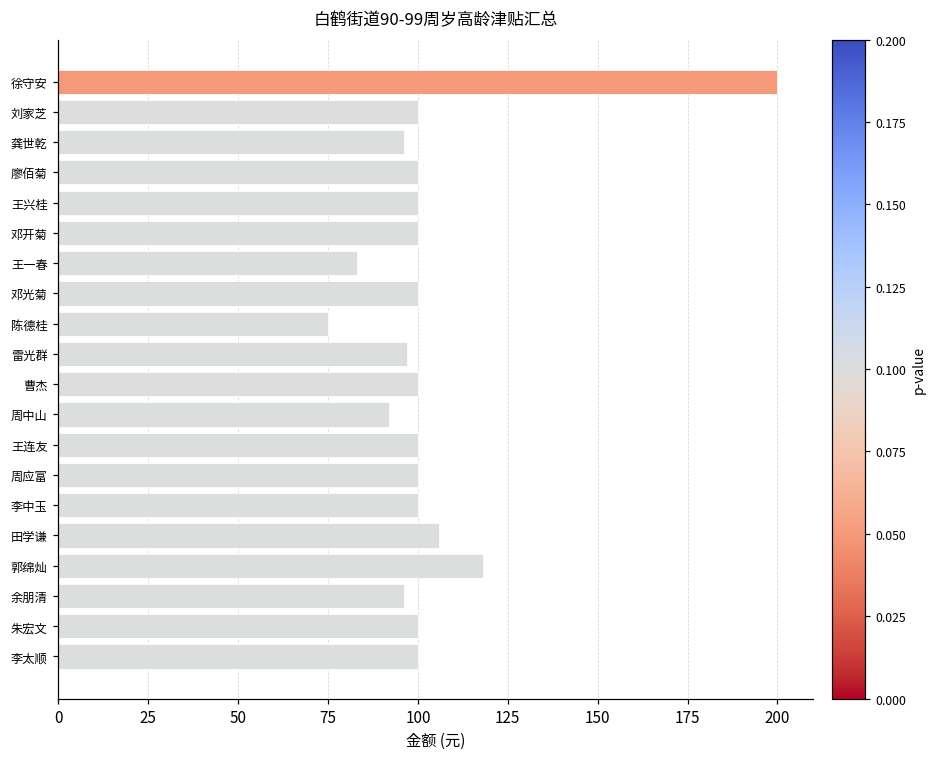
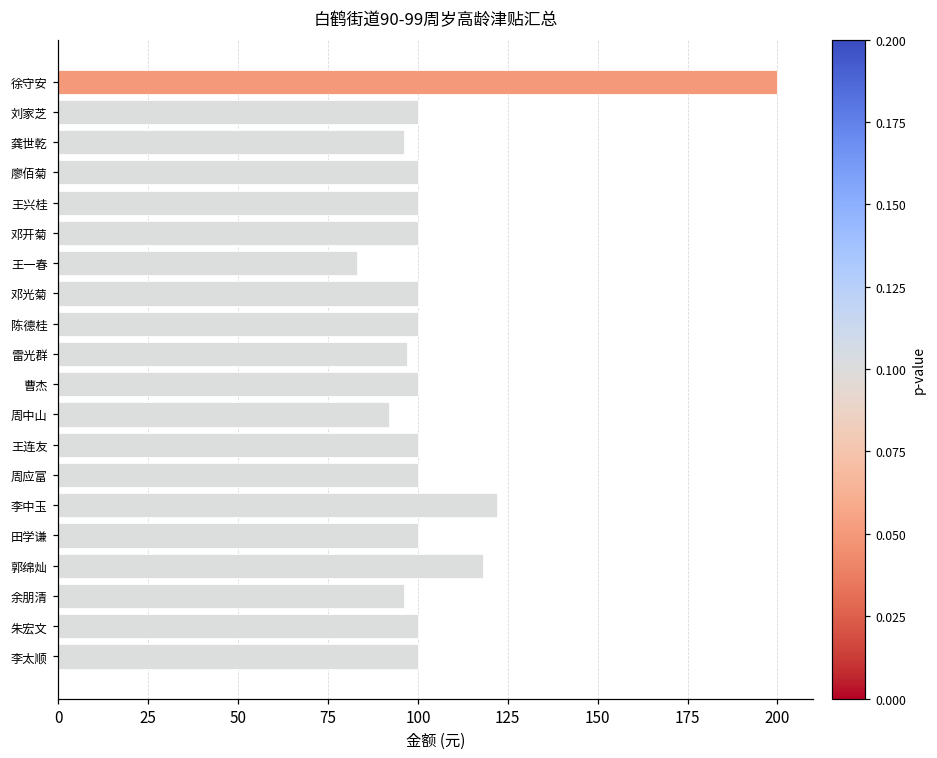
陈德桂: 75 -> 100
李中玉: 100 -> 122
田学谦: 106 -> 100
